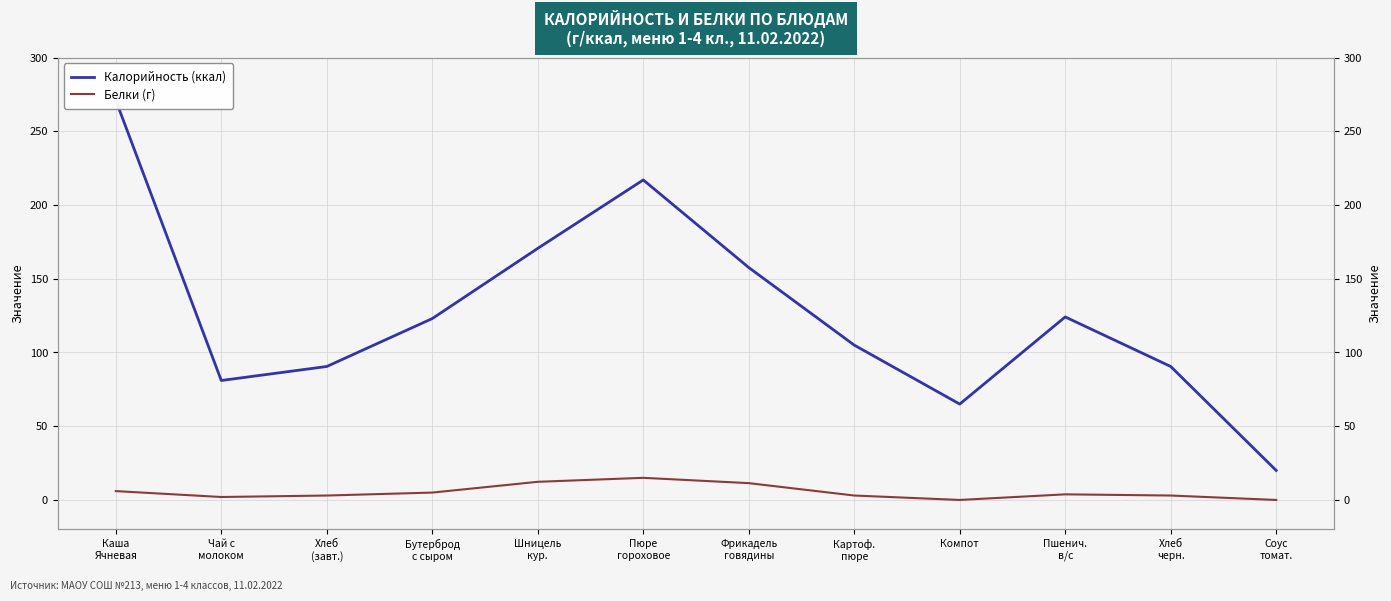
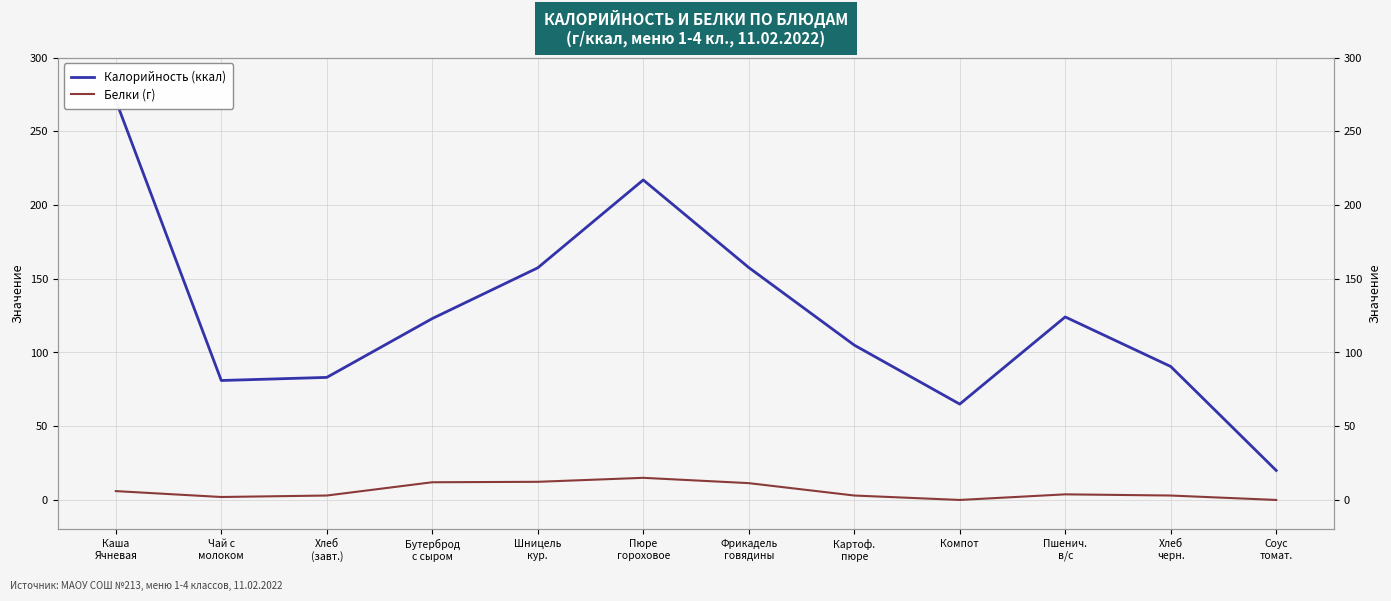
Калорийность (ккал), Хлеб (завт.): 91 -> 83
Белки (г), Бутерброд с сыром: 5 -> 12
Калорийность (ккал), Шницель кур.: 171 -> 157
